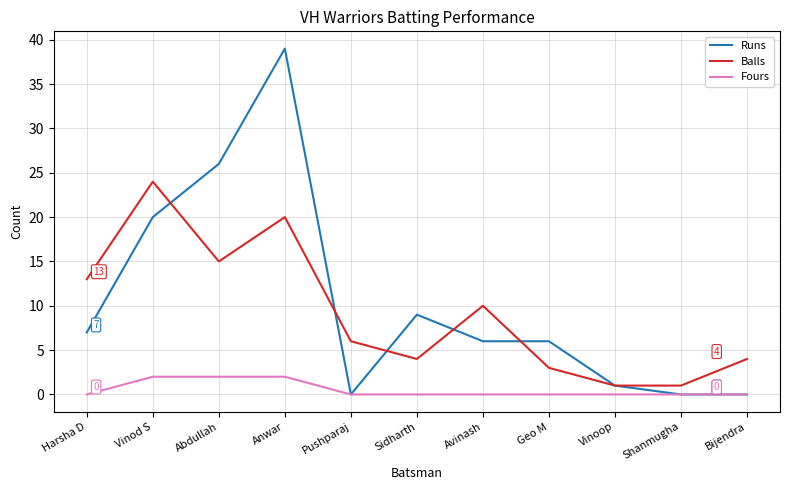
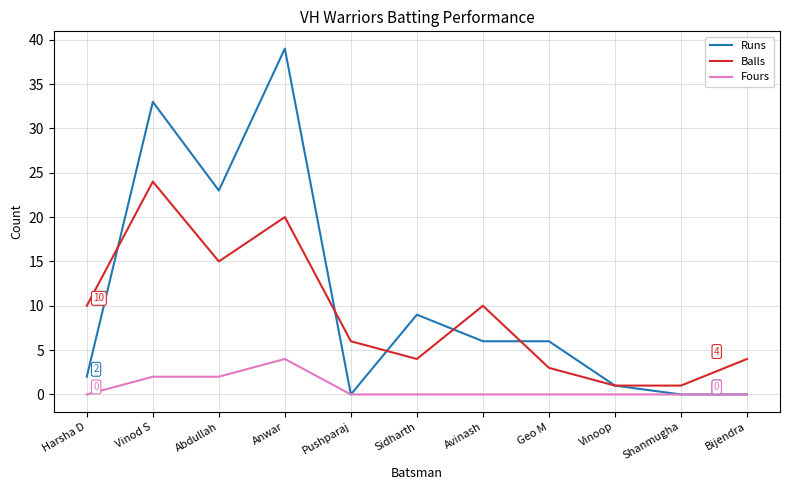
Runs, Harsha D: 7 -> 2
Balls, Harsha D: 13 -> 10
Runs, Vinod S: 20 -> 33
Runs, Abdullah: 26 -> 23
Fours, Anwar: 2 -> 4
